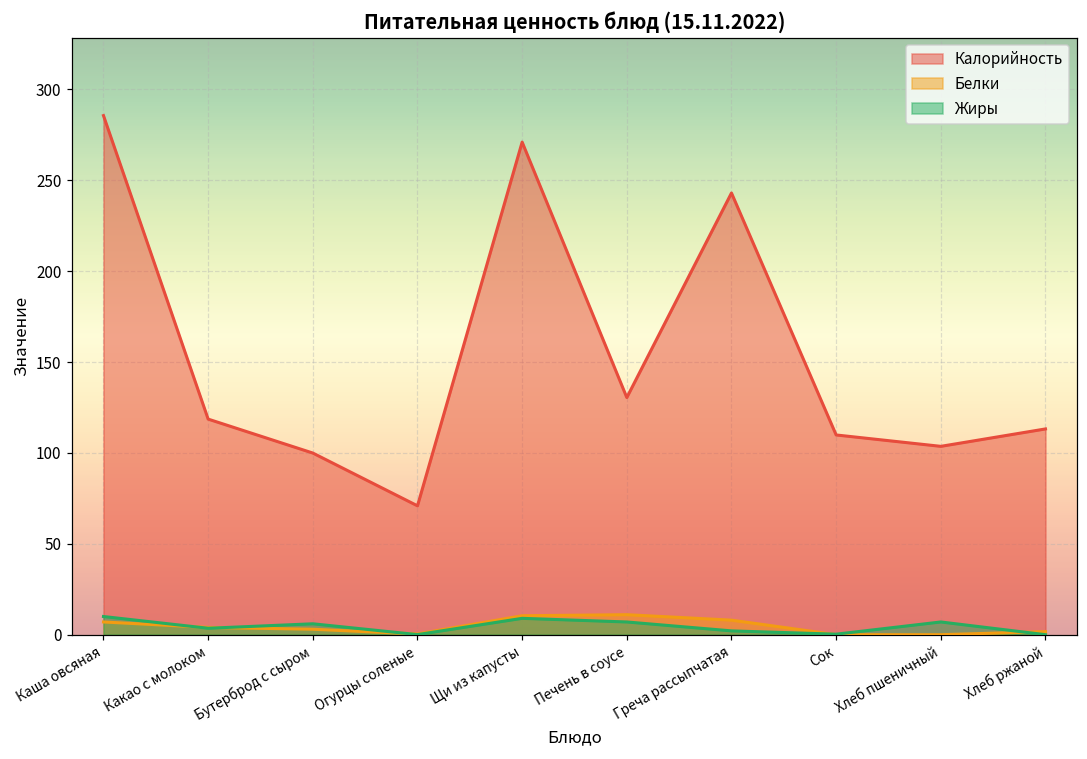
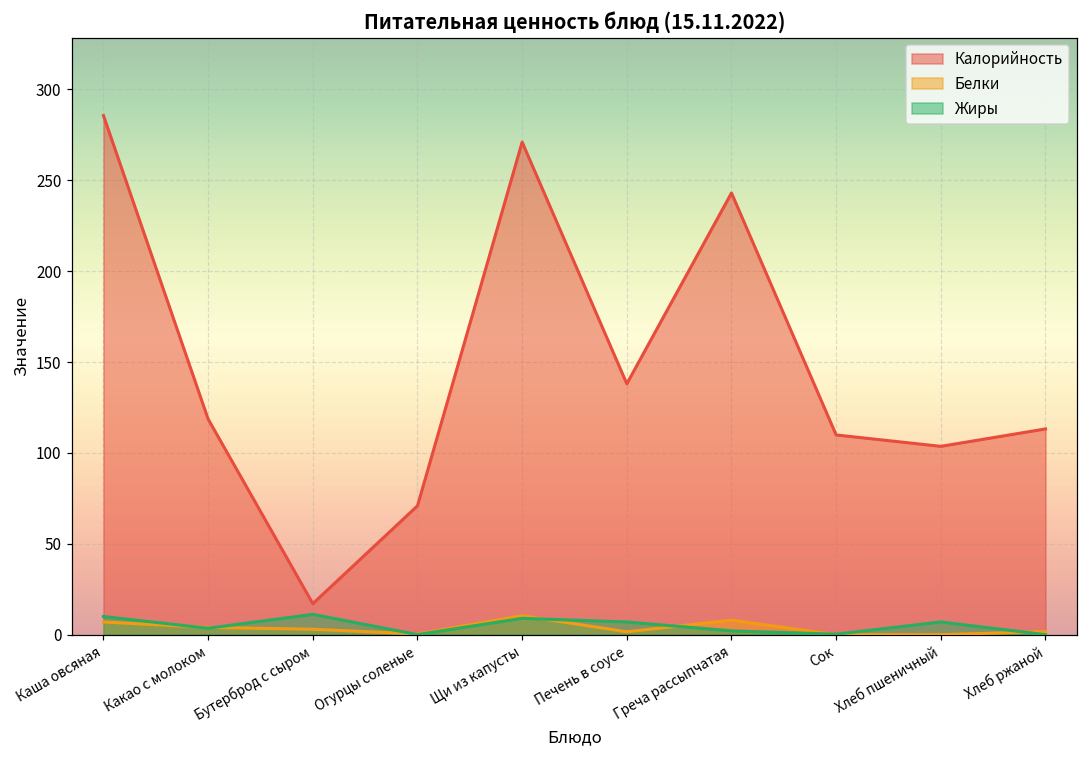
Калорийность, Бутерброд с сыром: 100 -> 17
Жиры, Бутерброд с сыром: 6 -> 11
Калорийность, Печень в соусе: 130 -> 138
Белки, Печень в соусе: 11 -> 2
